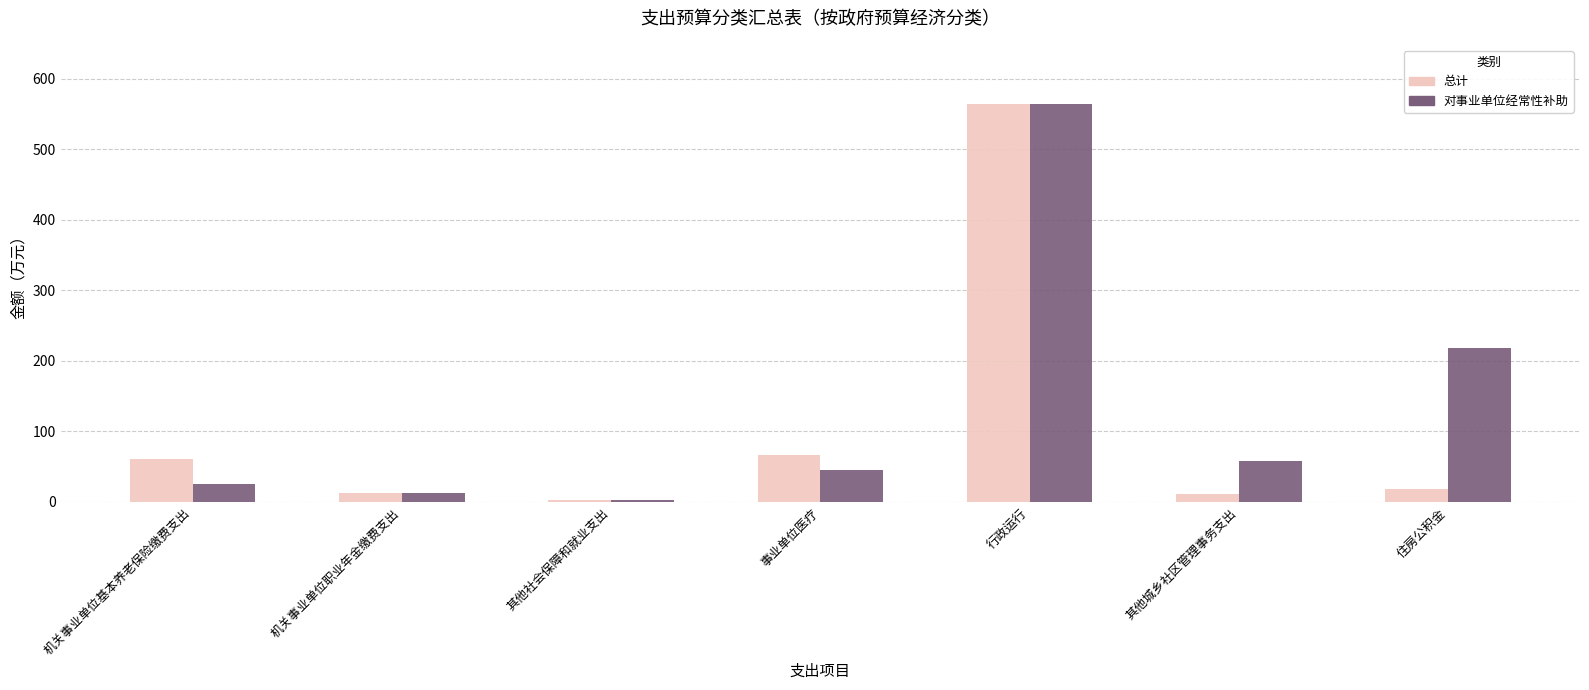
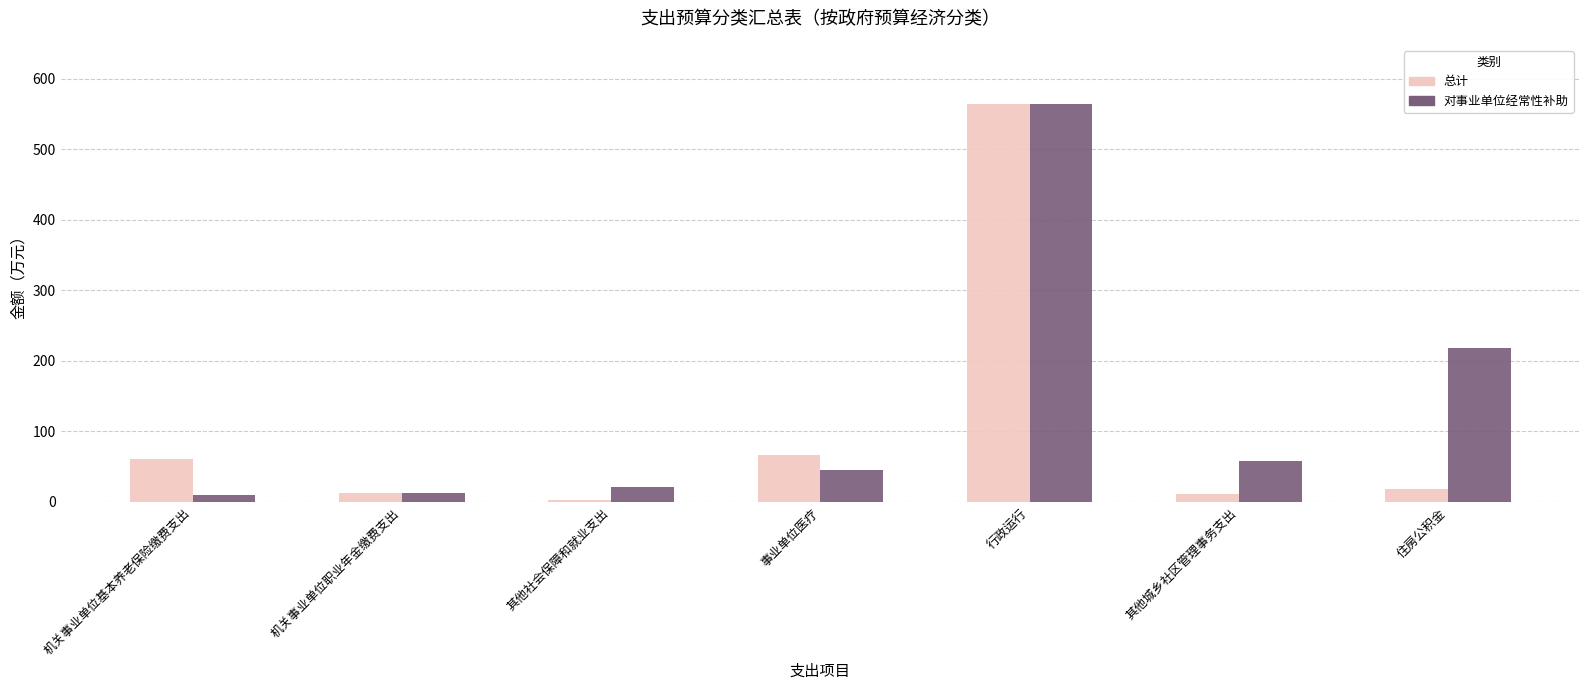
对事业单位经常性补助, 机关事业单位基本养老保险缴费支出: 30 -> 10
对事业单位经常性补助, 其他社会保障和就业支出: 0 -> 20
